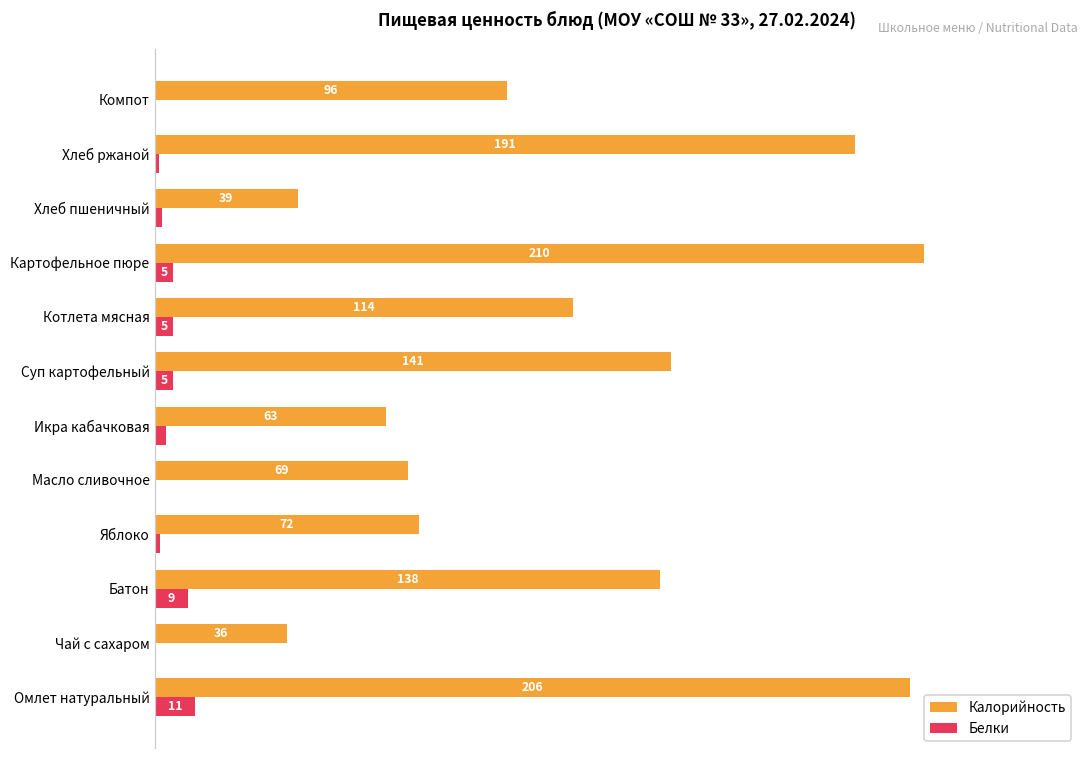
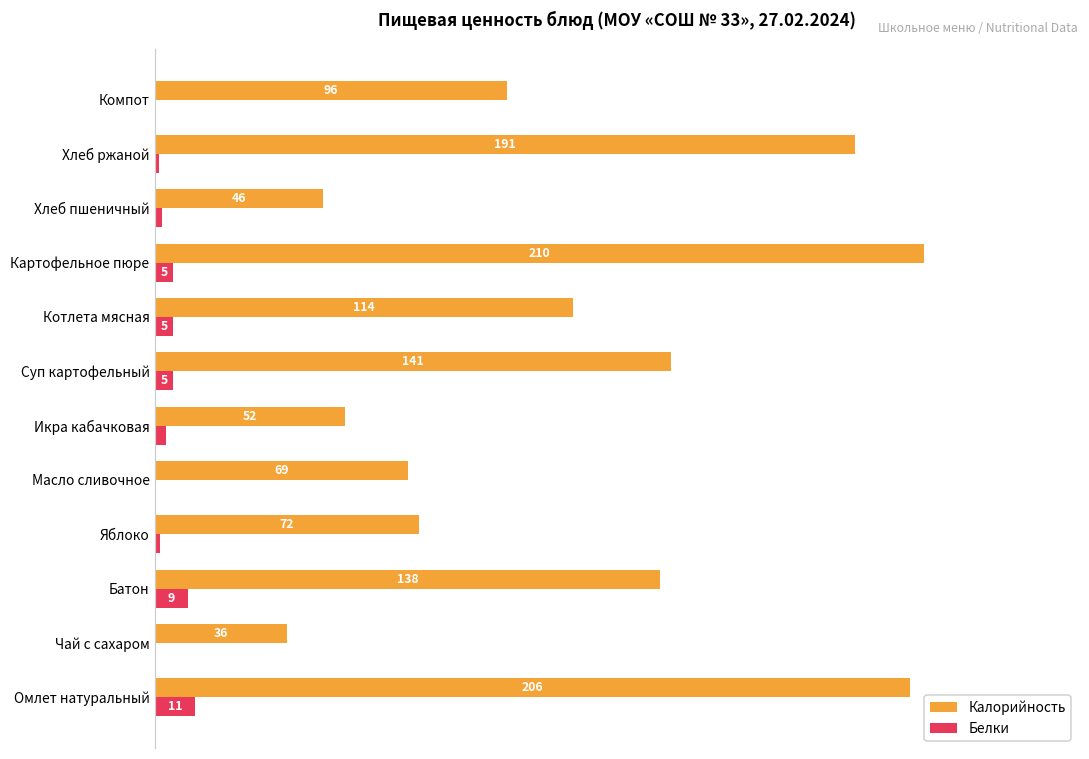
Калорийность, Хлеб пшеничный: 39 -> 46
Калорийность, Икра кабачковая: 63 -> 52
